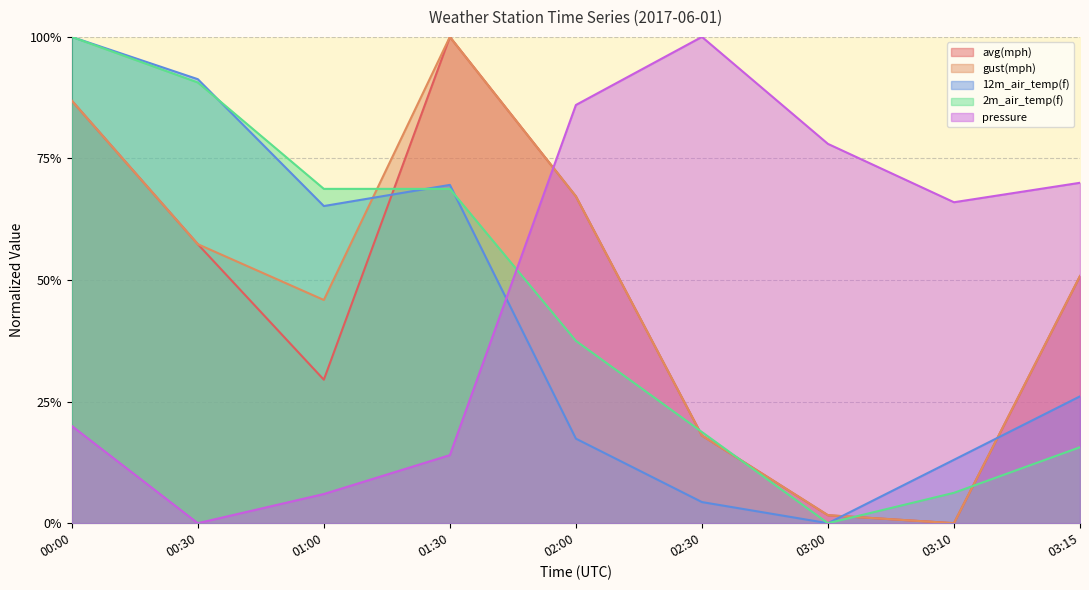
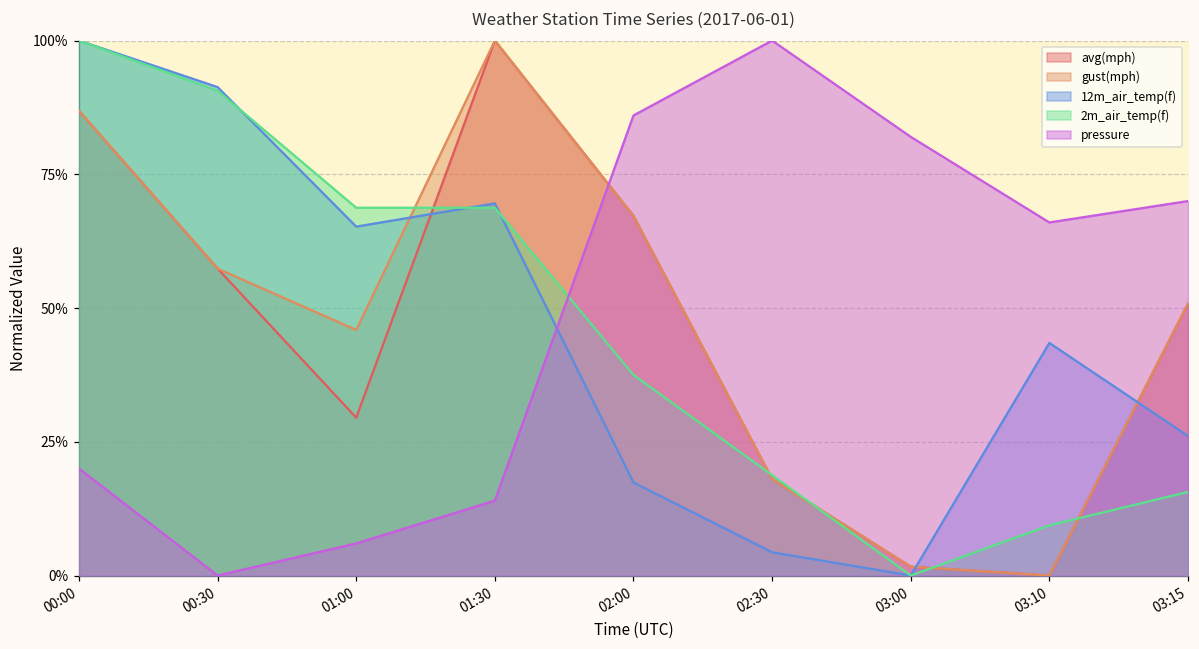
pressure, 03:00: 78% -> 82%
12m_air_temp(f), 03:10: 13% -> 43%
2m_air_temp(f), 03:10: 6% -> 9%
